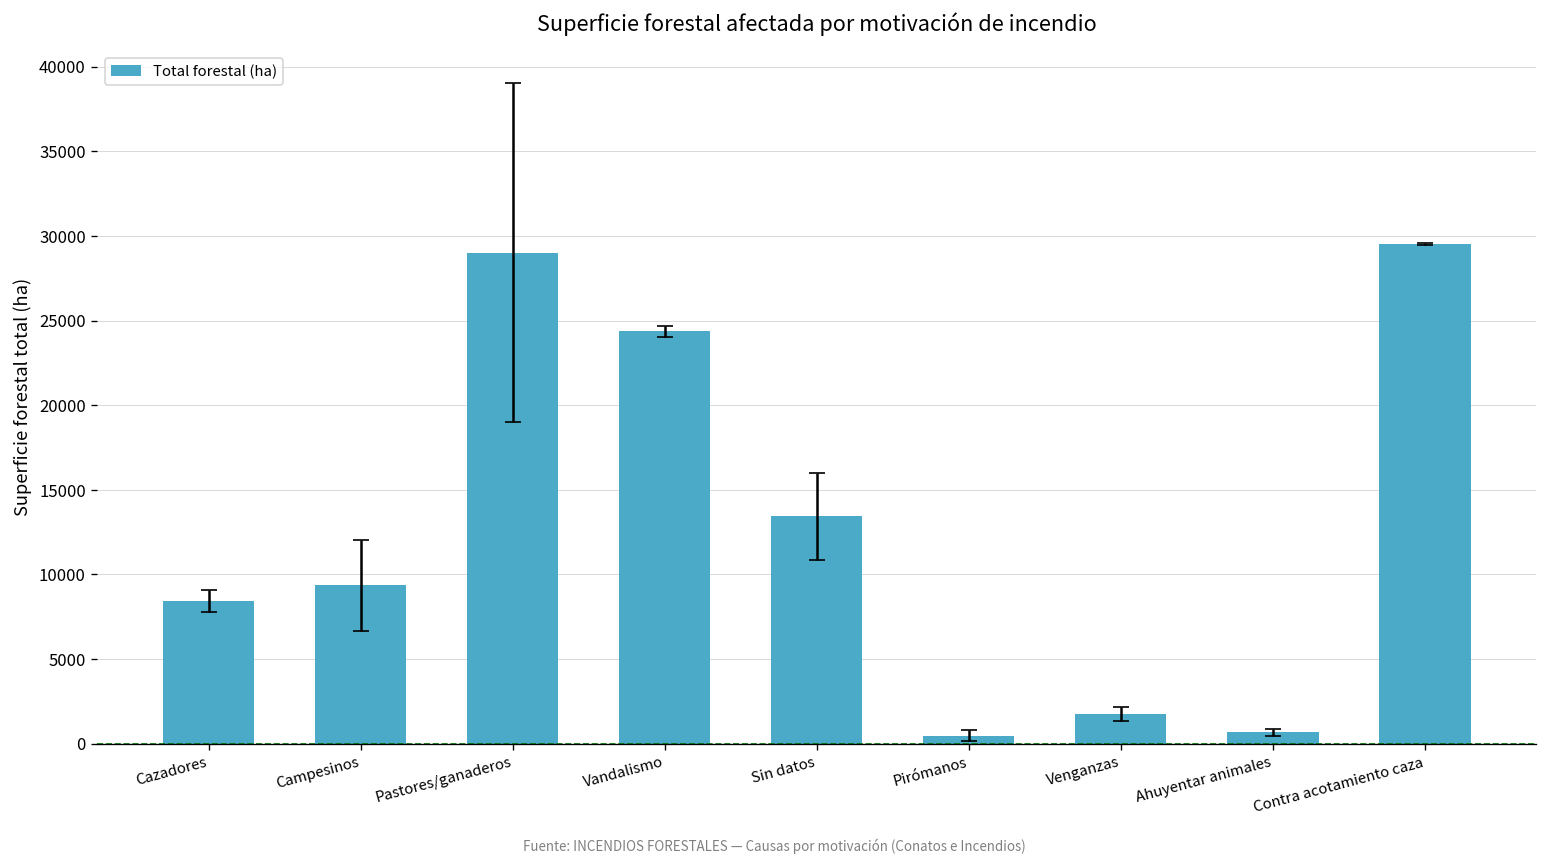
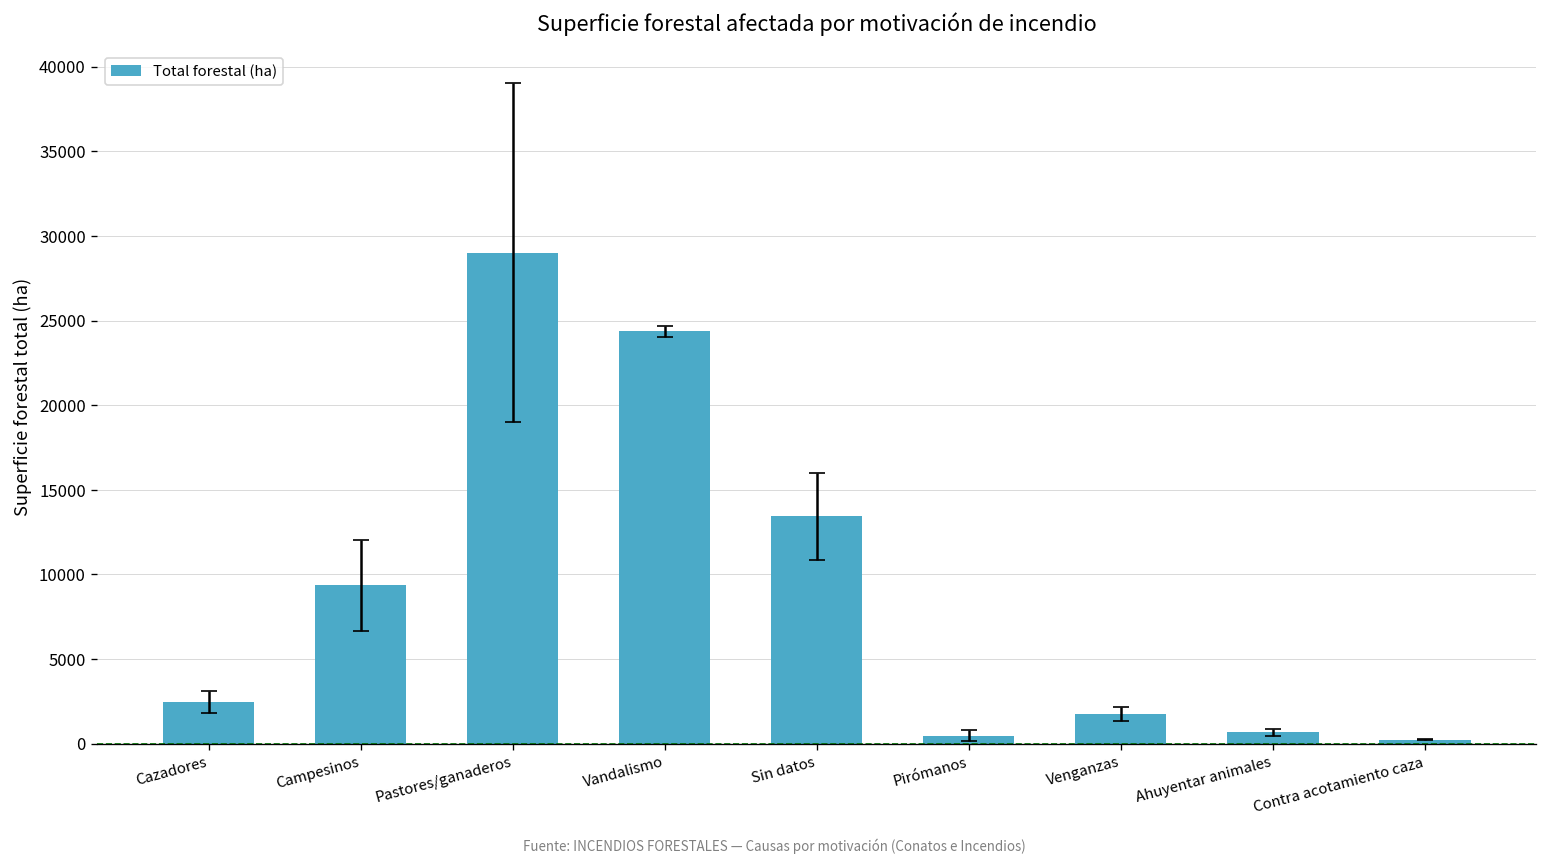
Total forestal (ha), Cazadores: 8400 -> 2500
Total forestal (ha), Contra acotamiento caza: 29500 -> 200
